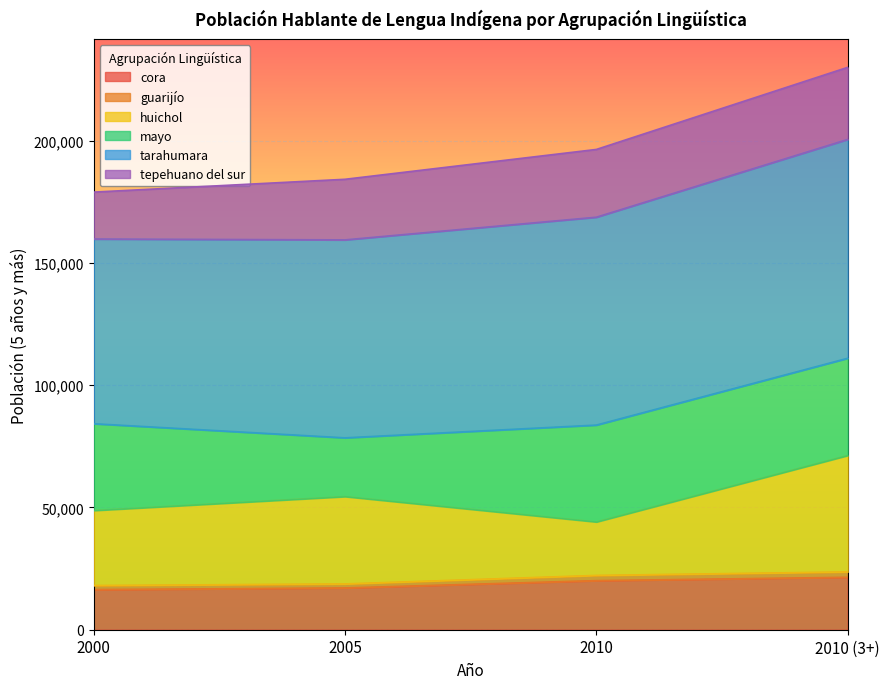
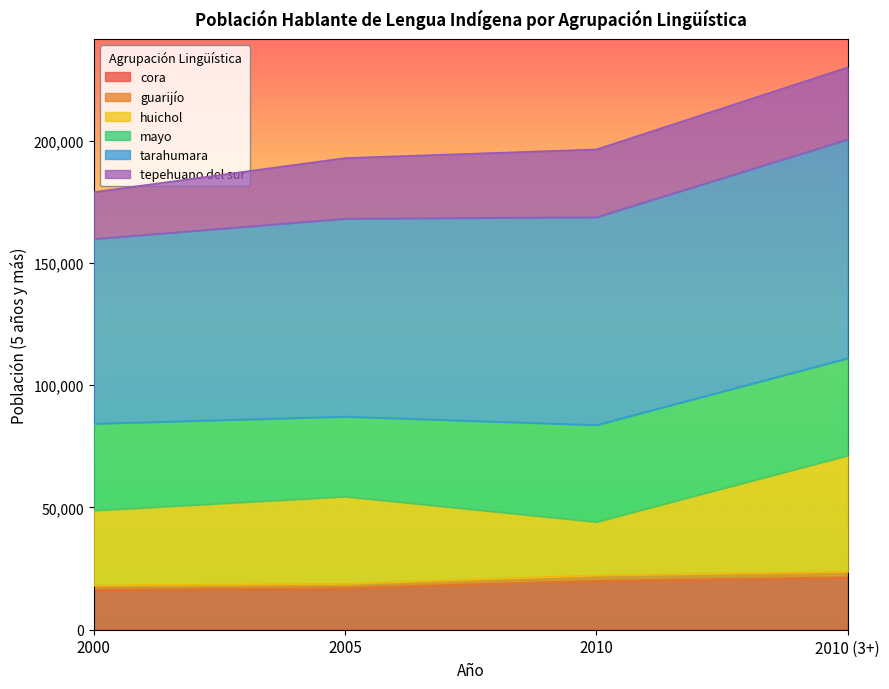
mayo, 2005: 24,000 -> 33,000
